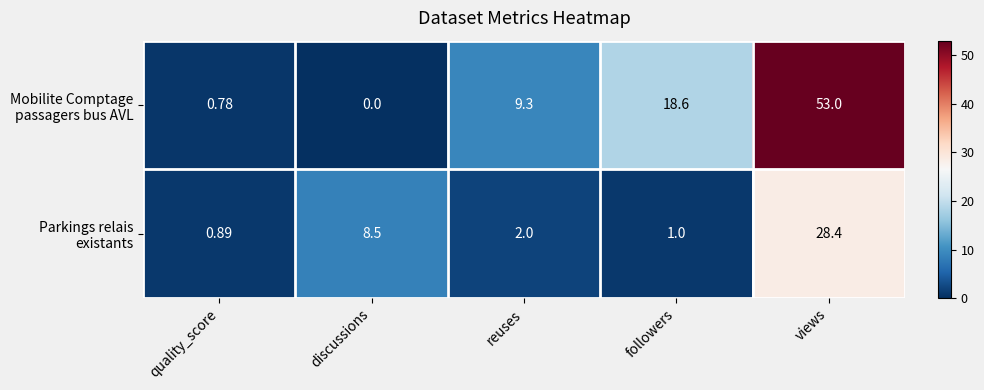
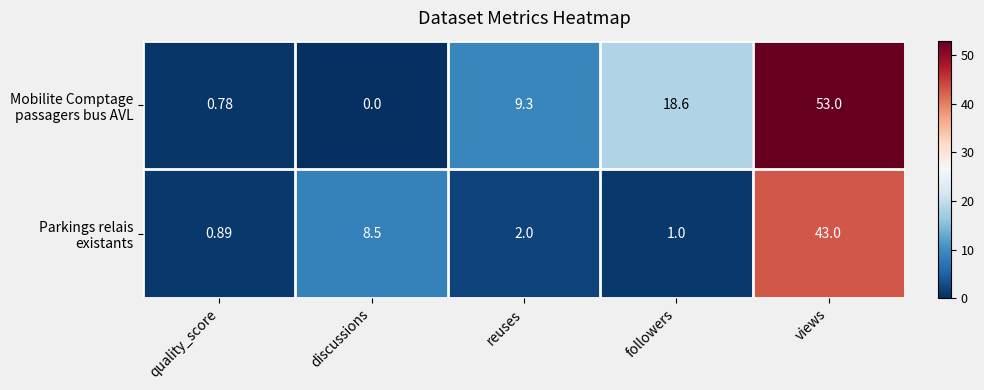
Parkings relais existants, views: 28.4 -> 43.0
